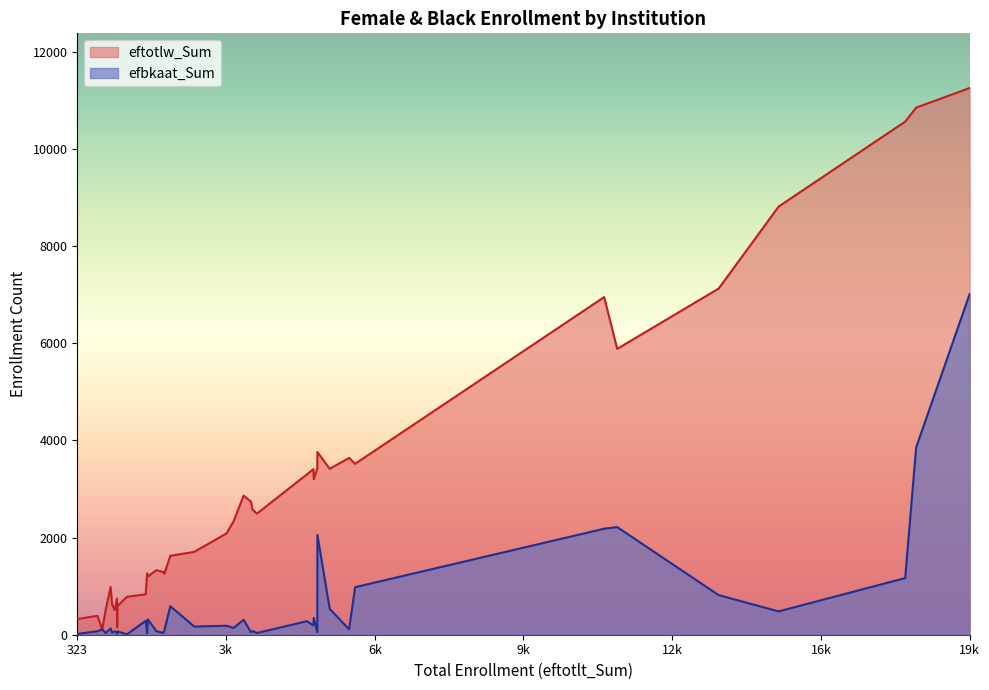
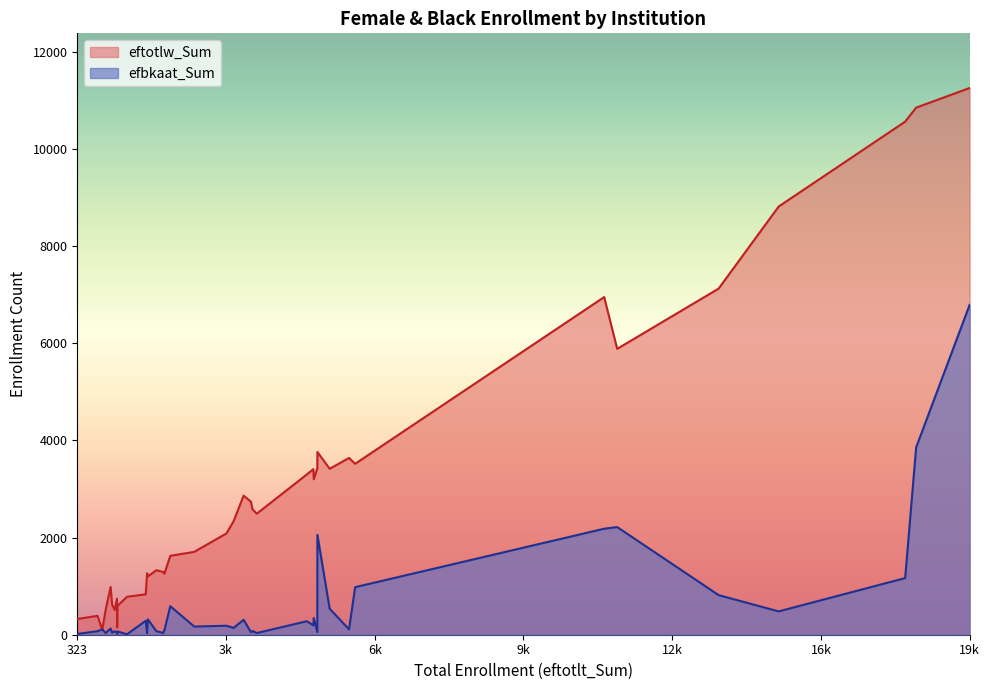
efbkaat_Sum, 19k: 7000 -> 6800
